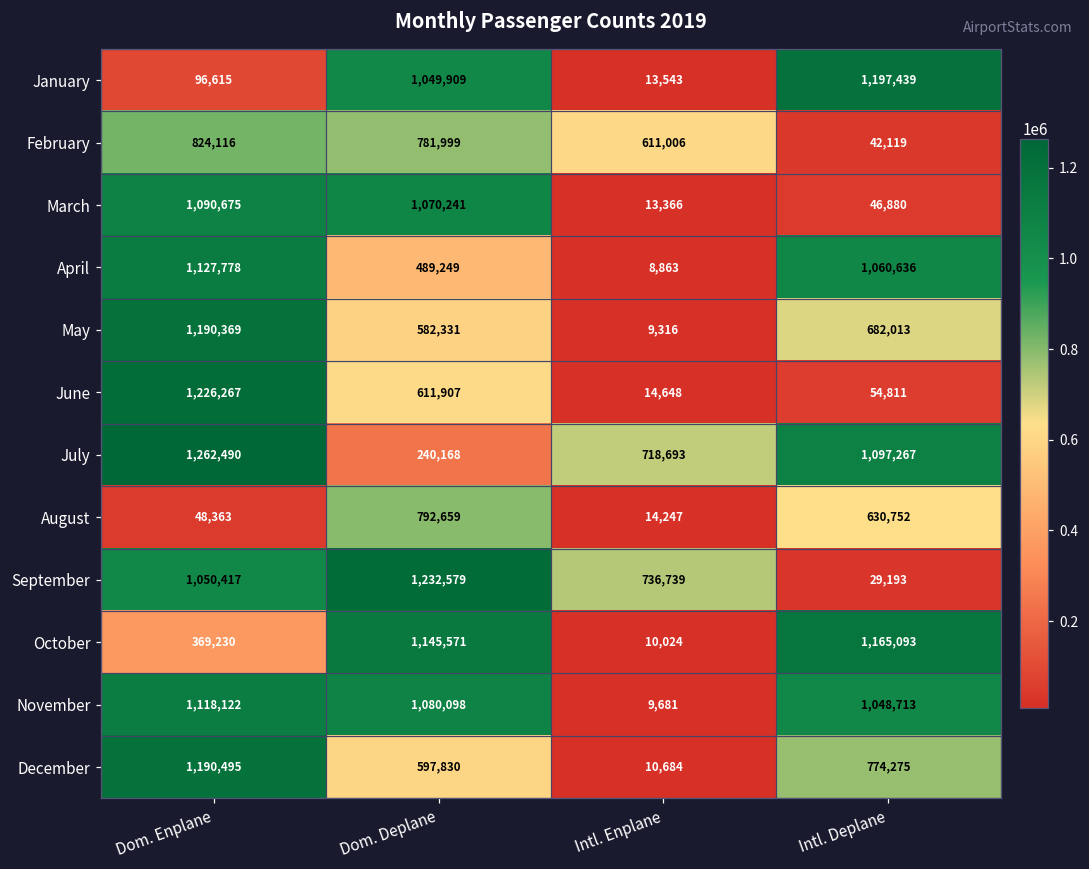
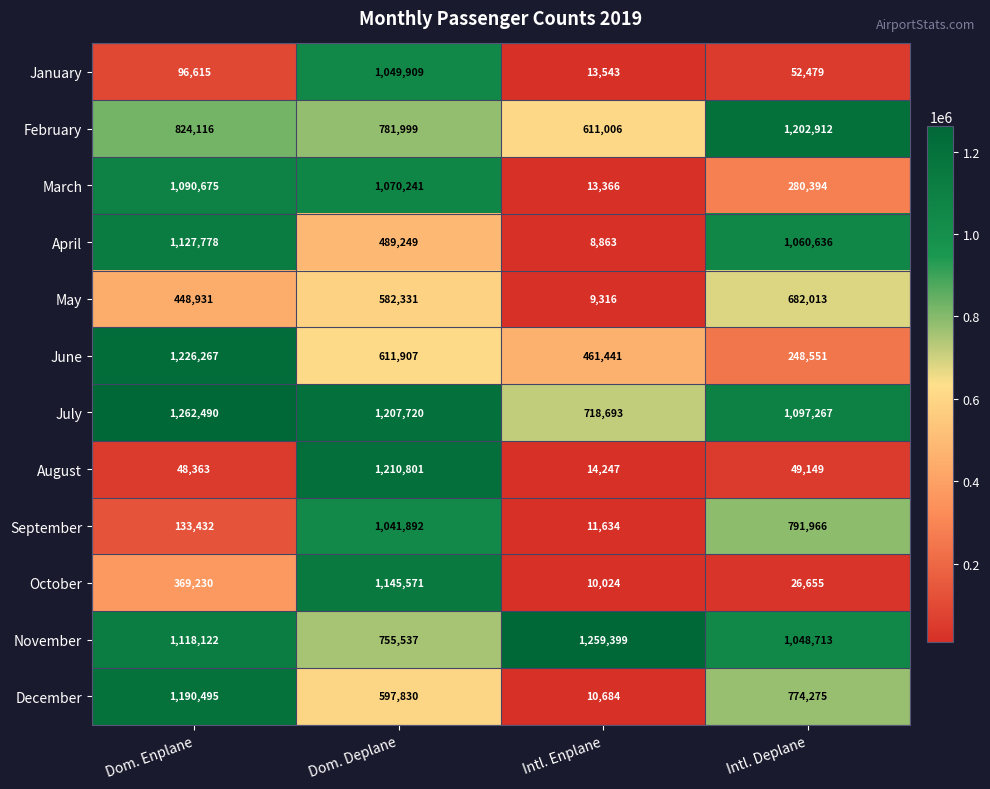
January, Intl. Deplane: 1,197,439 -> 52,479
February, Intl. Deplane: 42,119 -> 1,202,912
March, Intl. Deplane: 46,880 -> 280,394
May, Dom. Enplane: 1,190,369 -> 448,931
June, Intl. Enplane: 14,648 -> 461,441
June, Intl. Deplane: 54,811 -> 248,551
July, Dom. Deplane: 240,168 -> 1,207,720
August, Dom. Deplane: 792,659 -> 1,210,801
August, Intl. Deplane: 630,752 -> 49,149
September, Dom. Enplane: 1,050,417 -> 133,432
September, Dom. Deplane: 1,232,579 -> 1,041,892
September, Intl. Enplane: 736,739 -> 11,634
September, Intl. Deplane: 29,193 -> 791,966
October, Intl. Deplane: 1,165,093 -> 26,655
November, Dom. Deplane: 1,080,098 -> 755,537
November, Intl. Enplane: 9,681 -> 1,259,399
